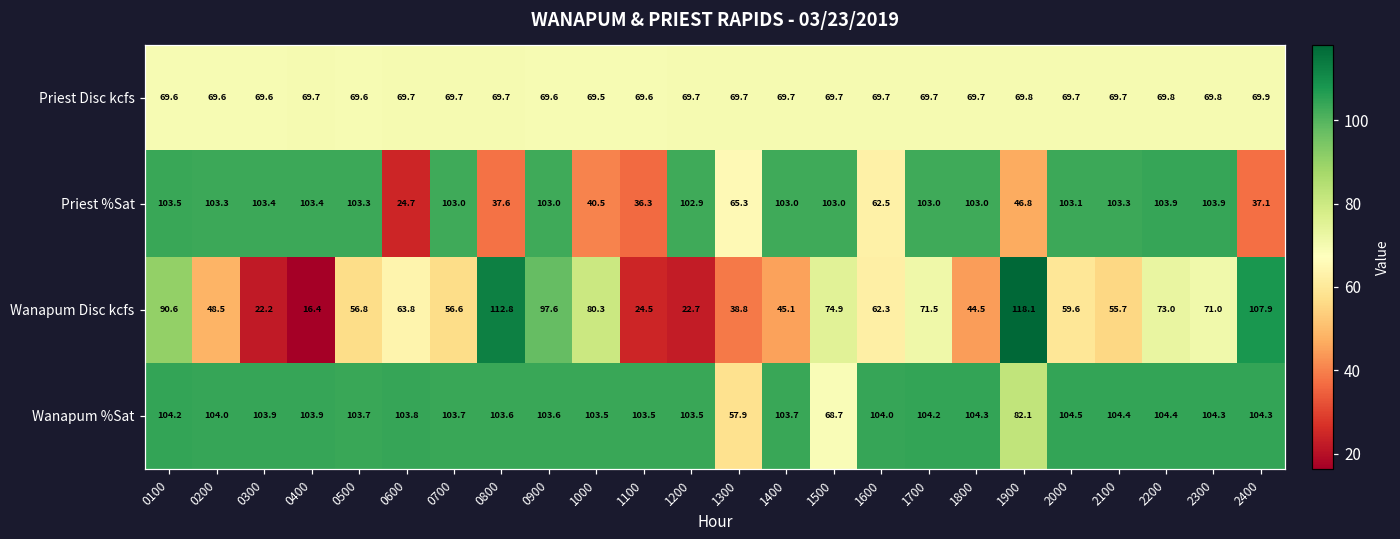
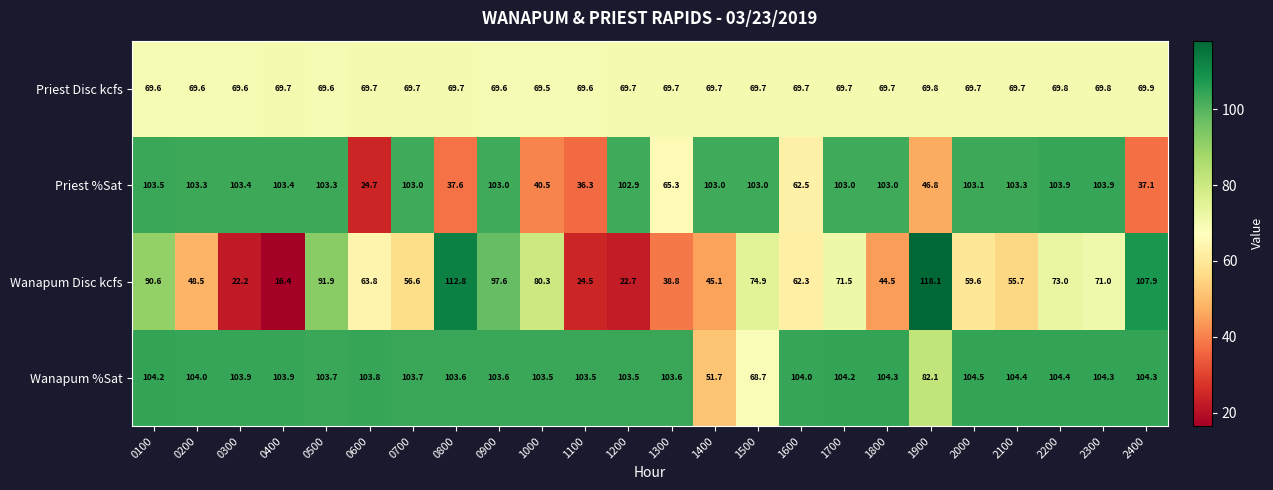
Wanapum Disc kcfs, 0500: 56.8 -> 91.9
Wanapum %Sat, 1300: 57.9 -> 103.6
Wanapum %Sat, 1400: 103.7 -> 51.7
